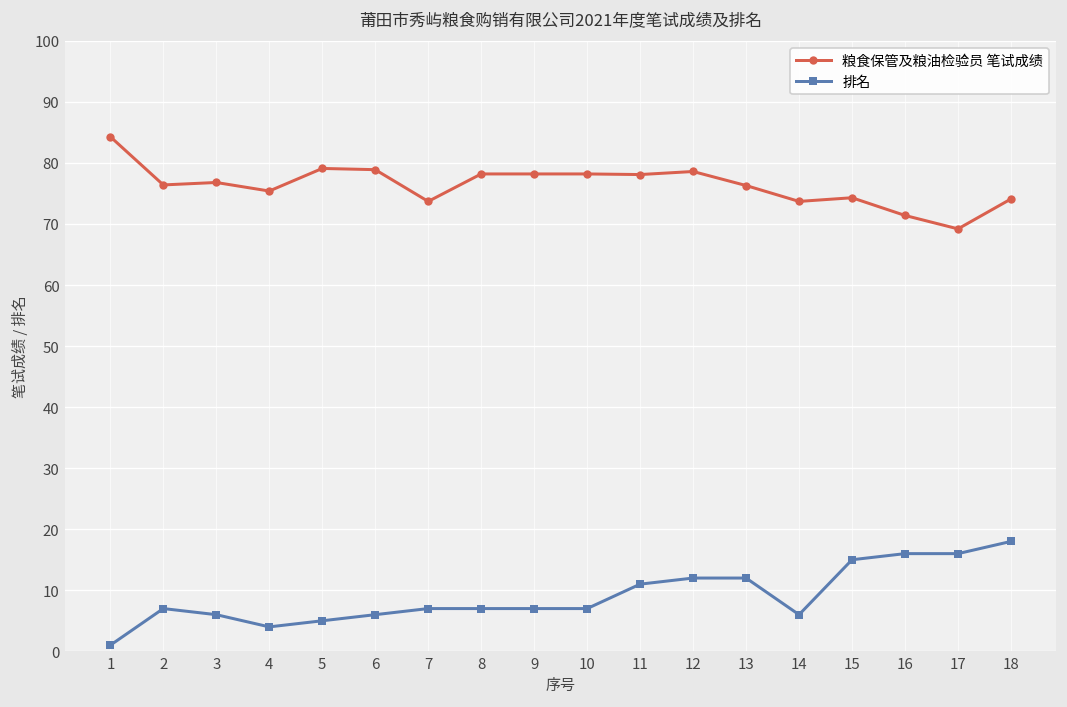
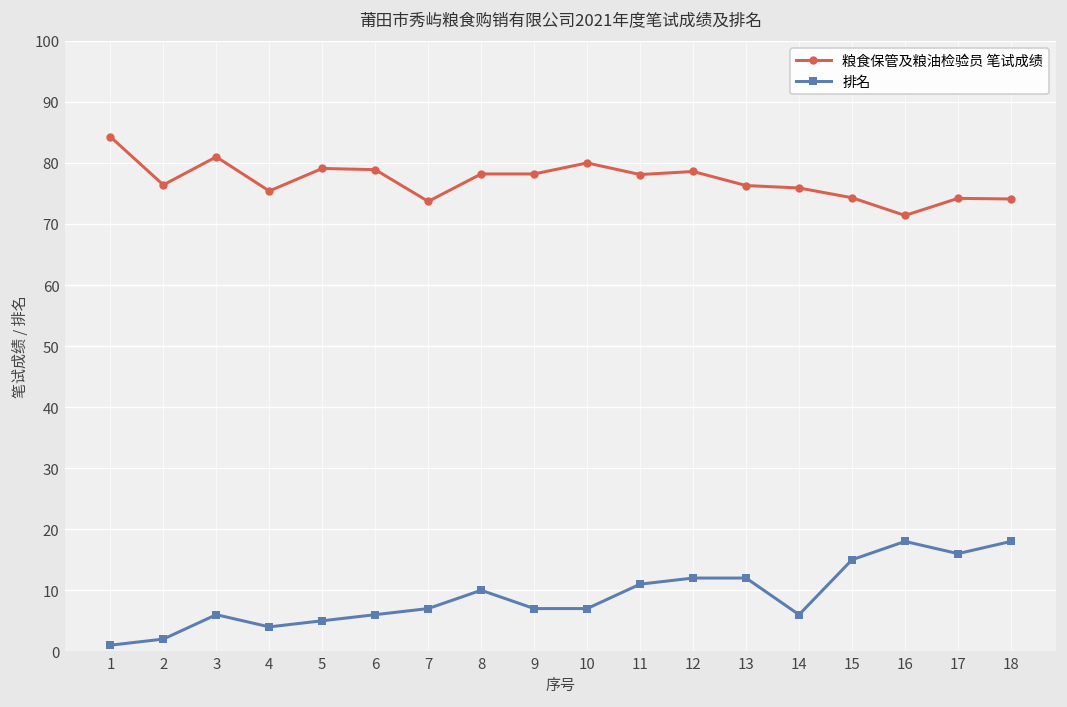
排名, 2: 7 -> 2
粮食保管及粮油检验员 笔试成绩, 3: 77 -> 81
排名, 8: 7 -> 10
粮食保管及粮油检验员 笔试成绩, 10: 78 -> 80
粮食保管及粮油检验员 笔试成绩, 14: 74 -> 76
排名, 16: 16 -> 18
粮食保管及粮油检验员 笔试成绩, 17: 69 -> 74
